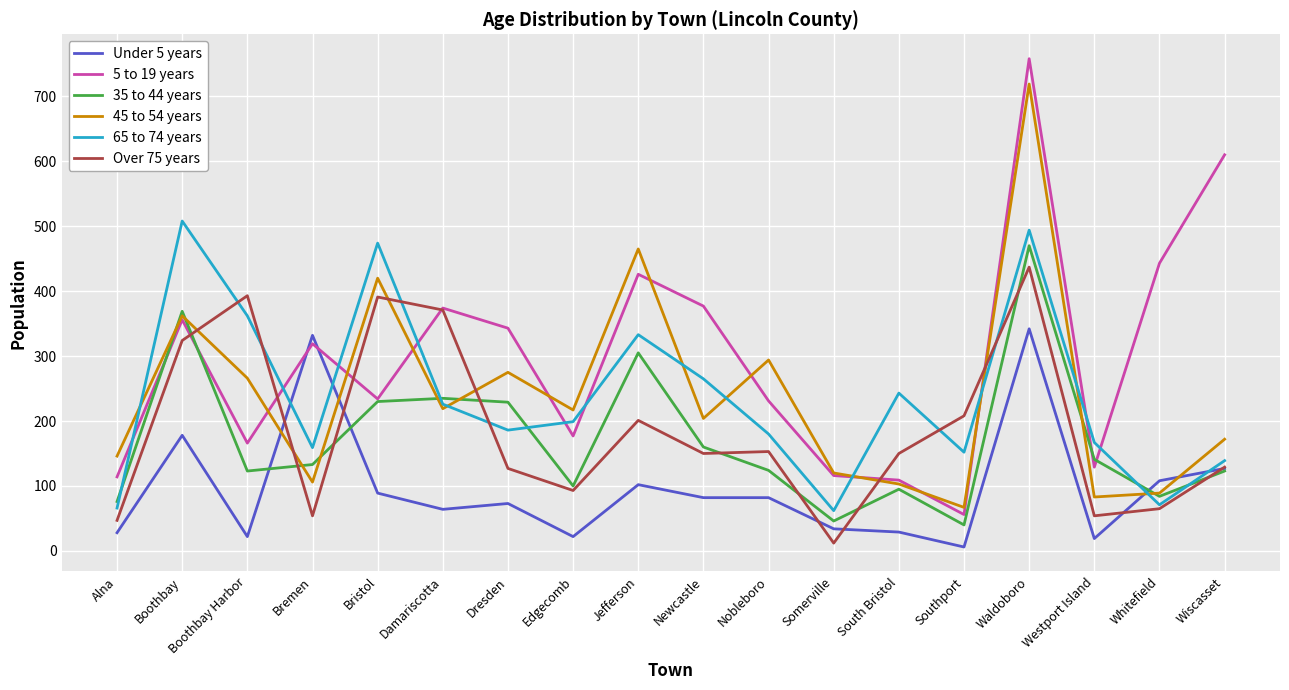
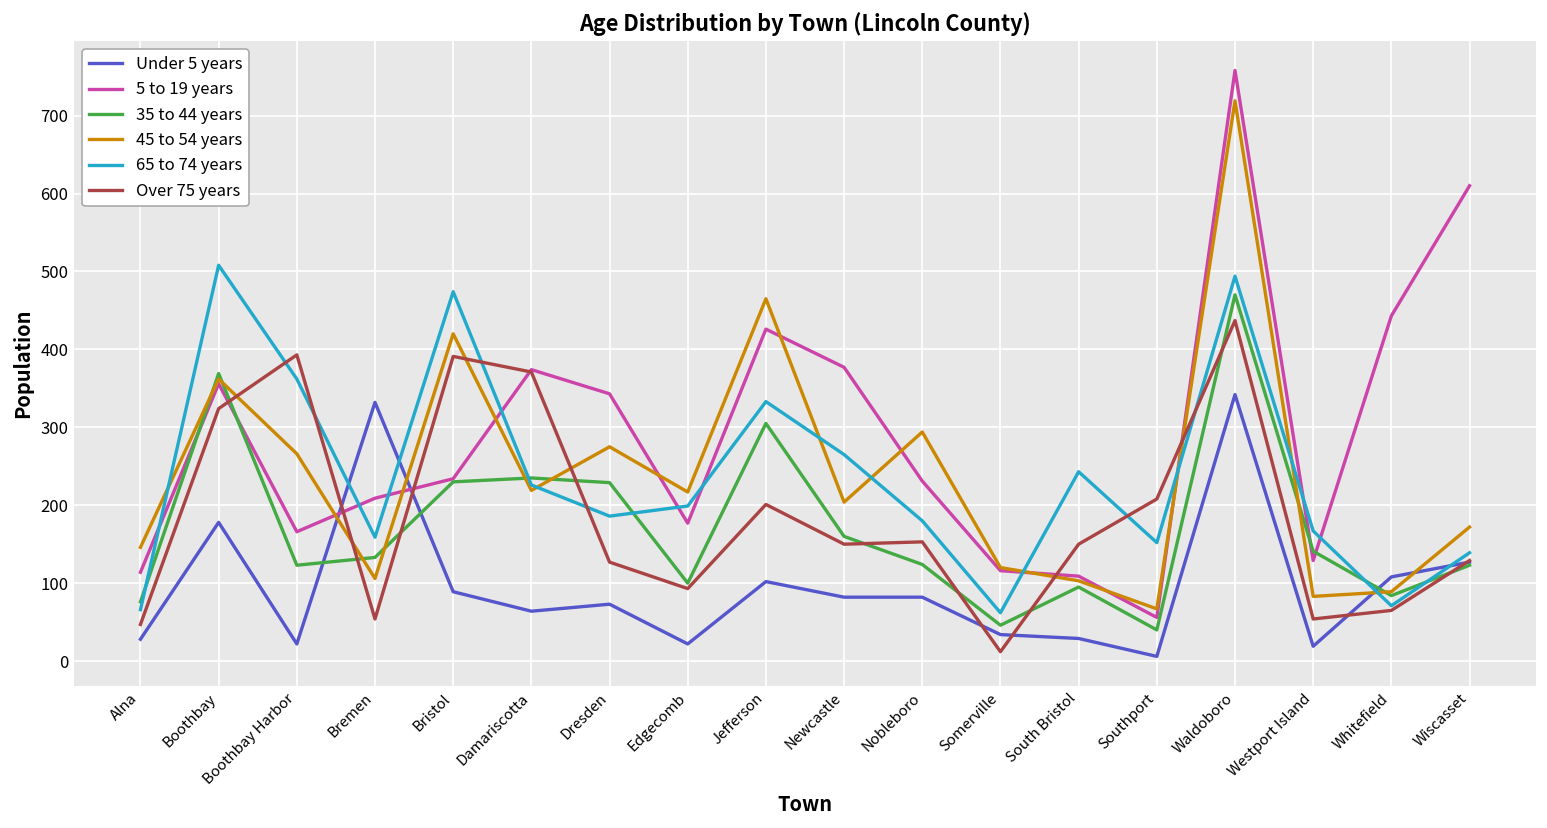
5 to 19 years, Bremen: 320 -> 210
